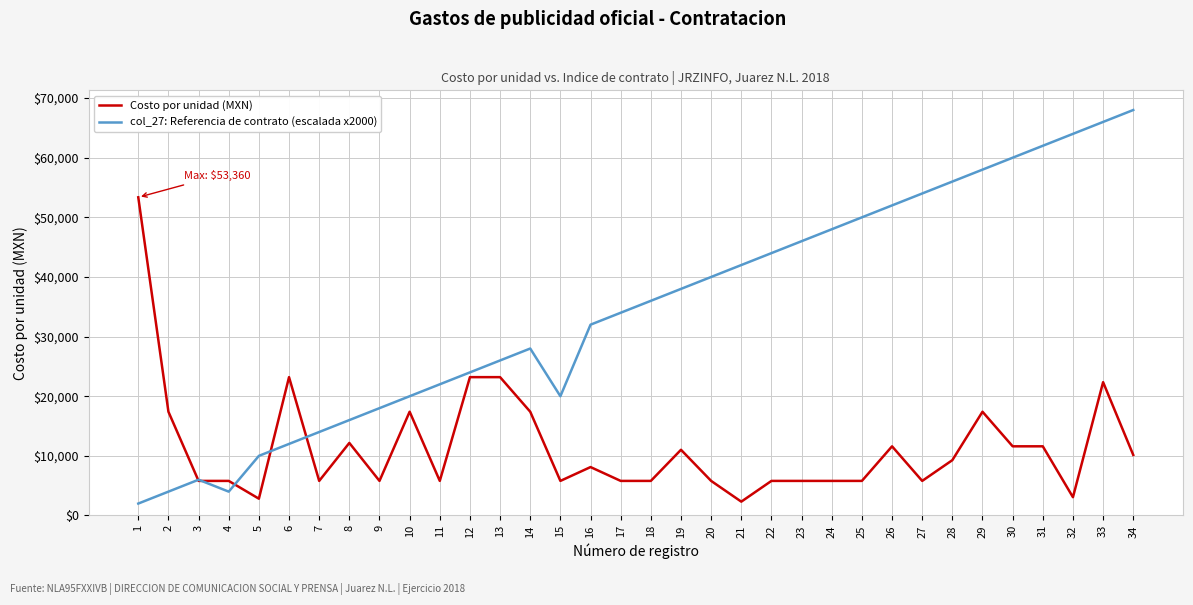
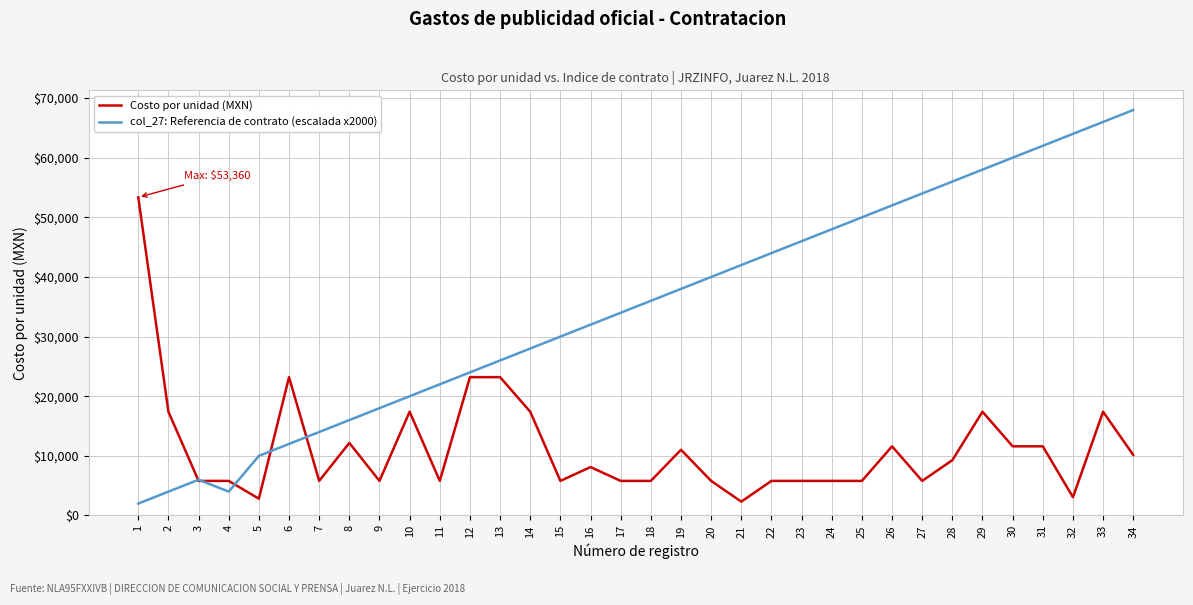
col_27: Referencia de contrato (escalada x2000), 15: $20,000 -> $30,000
Costo por unidad (MXN), 33: $22,000 -> $17,000
